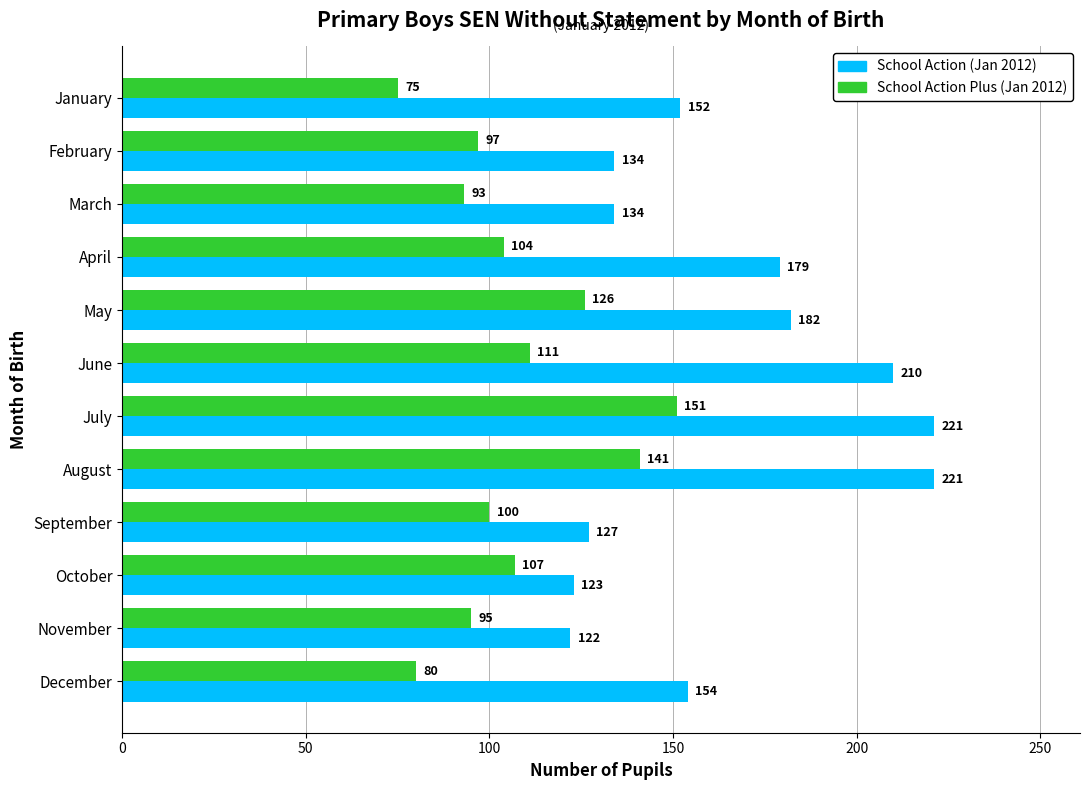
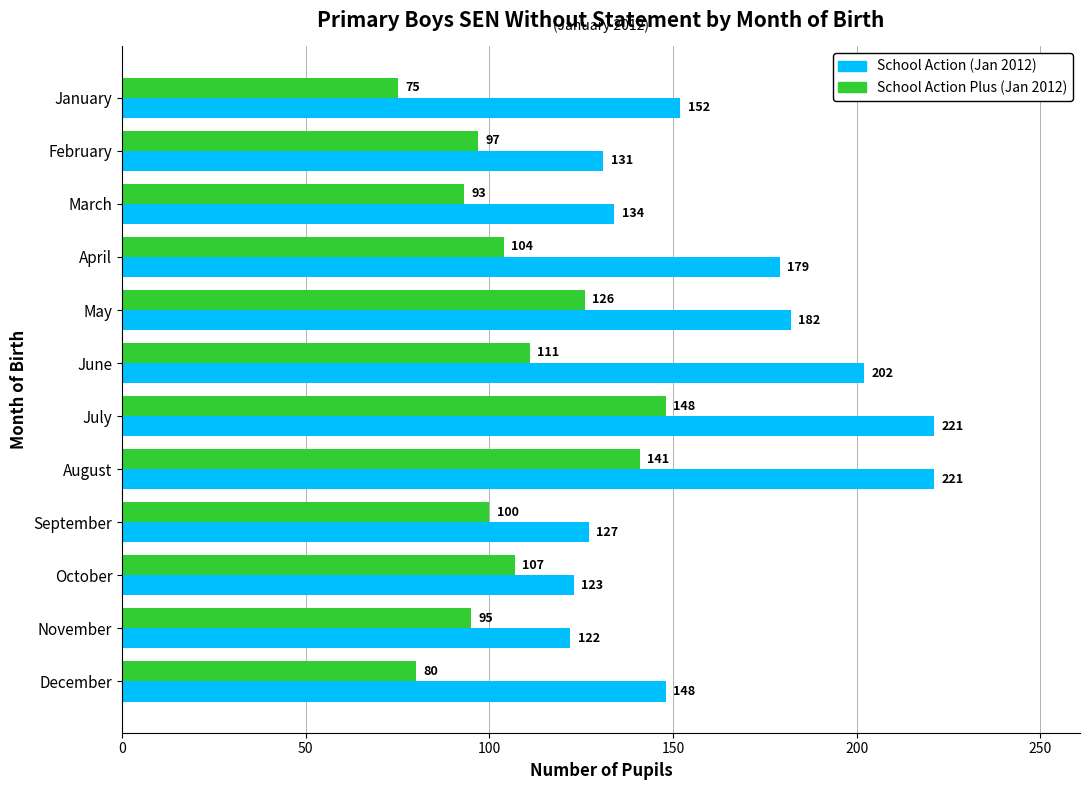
School Action (Jan 2012), February: 134 -> 131
School Action (Jan 2012), June: 210 -> 202
School Action Plus (Jan 2012), July: 151 -> 148
School Action (Jan 2012), December: 154 -> 148
